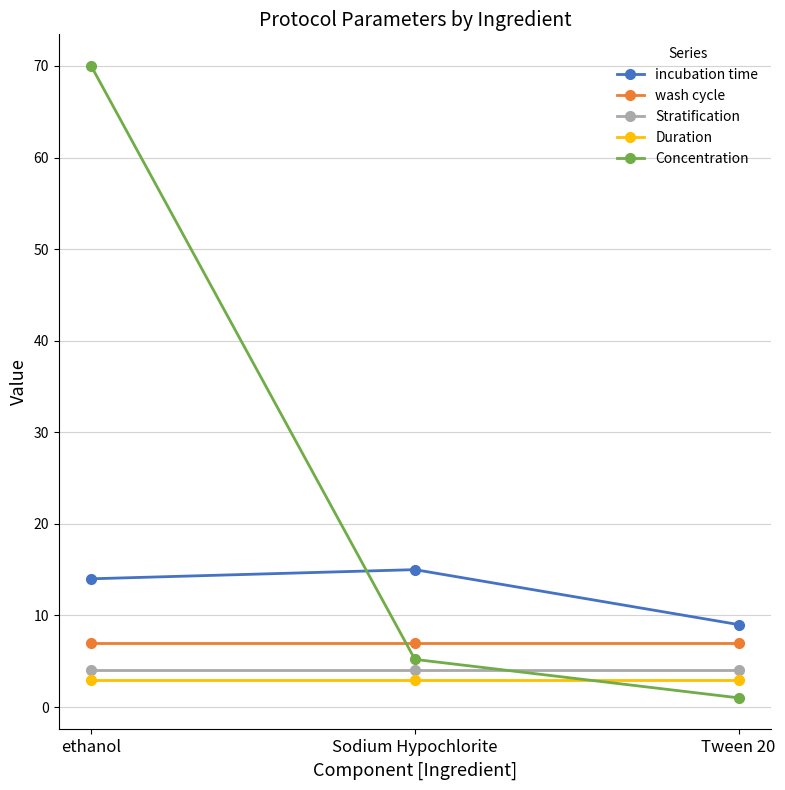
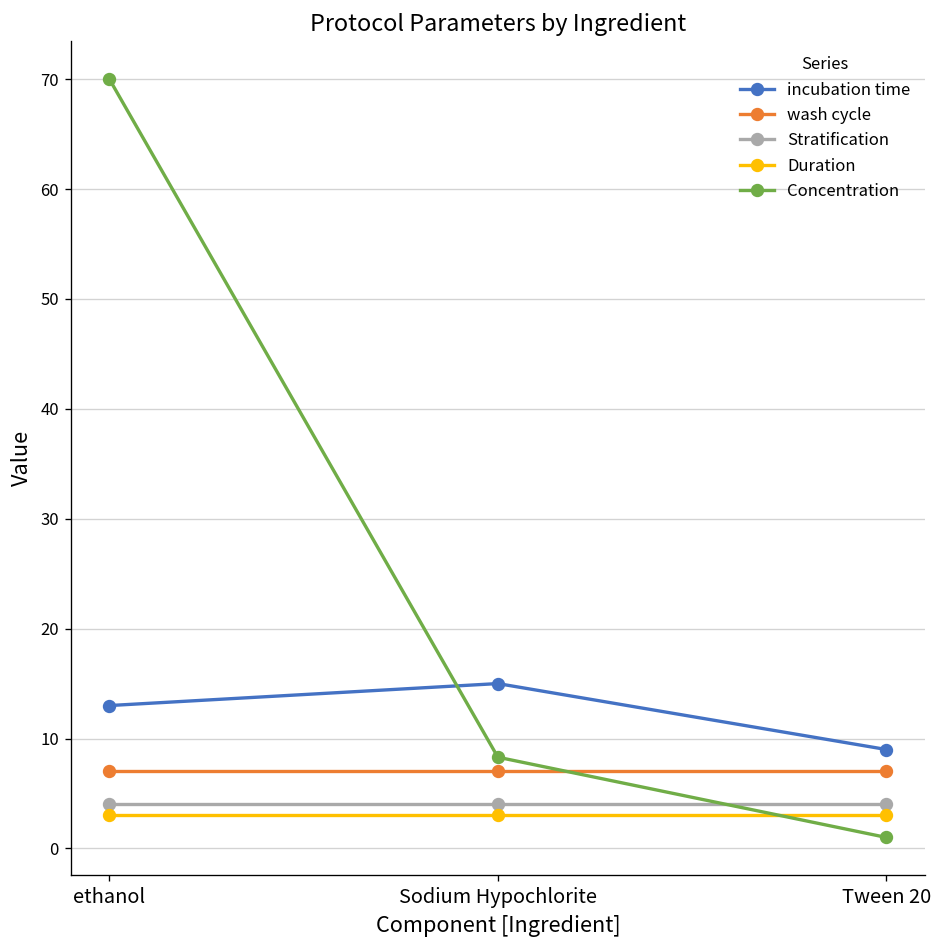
incubation time, ethanol: 14 -> 13
Concentration, Sodium Hypochlorite: 5 -> 8
